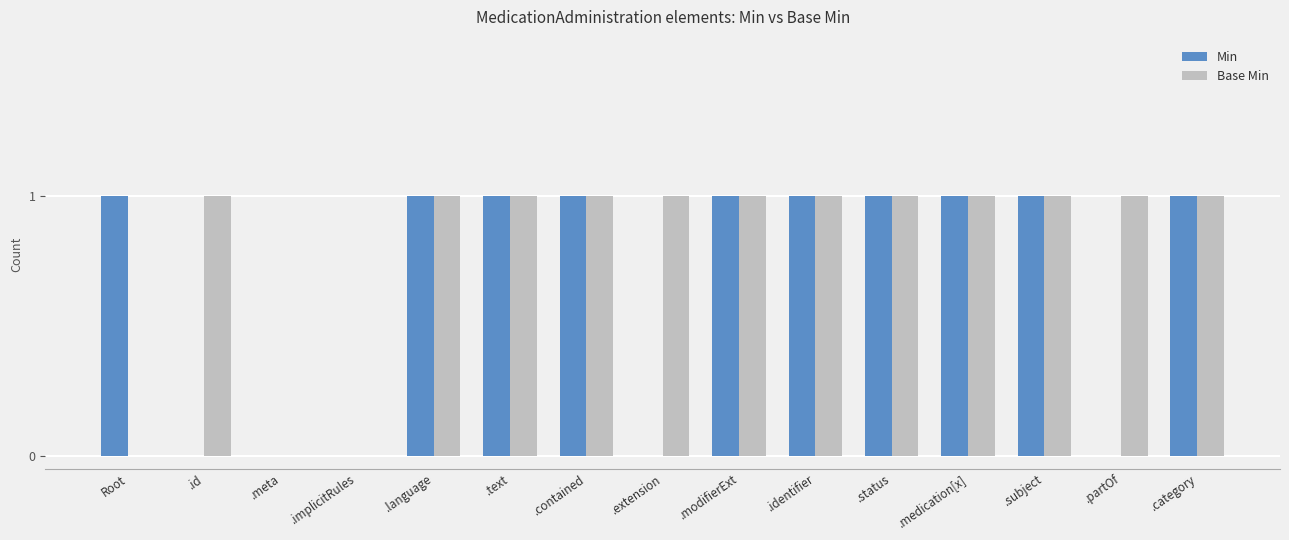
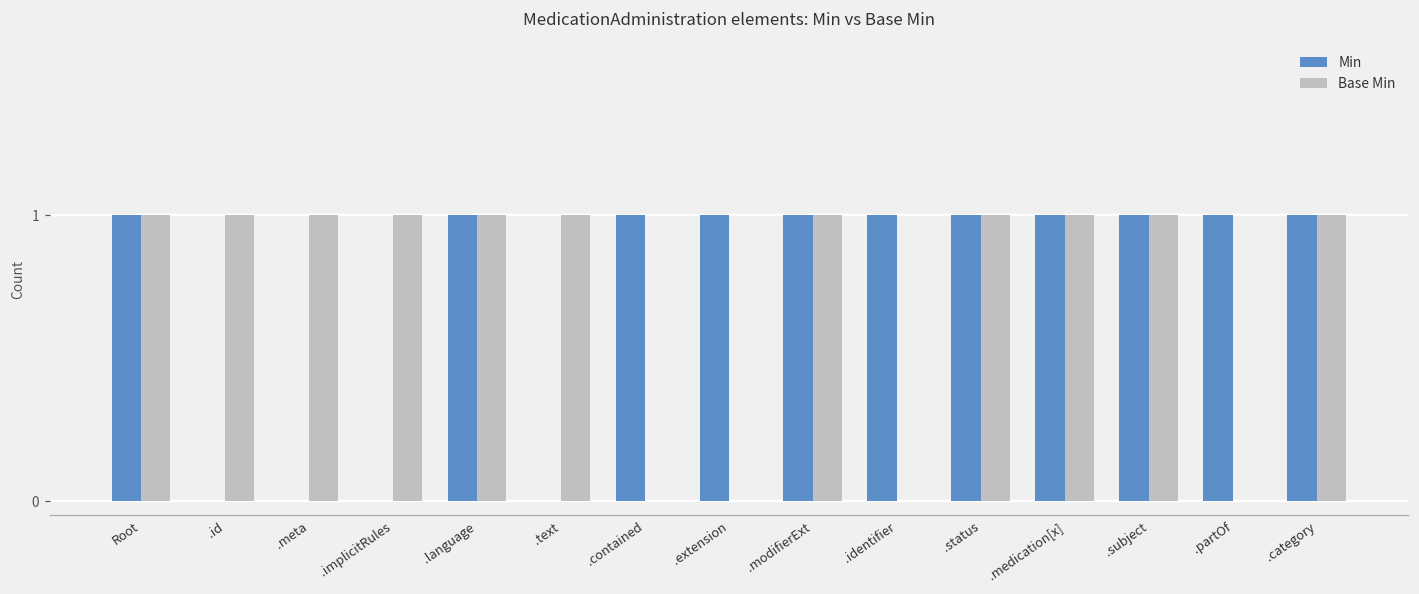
Base Min, Root: 0 -> 1
Base Min, .meta: 0 -> 1
Base Min, .implicitRules: 0 -> 1
Min, .text: 1 -> 0
Base Min, .contained: 1 -> 0
Min, .extension: 0 -> 1
Base Min, .extension: 1 -> 0
Base Min, .identifier: 1 -> 0
Min, .partOf: 0 -> 1
Base Min, .partOf: 1 -> 0
